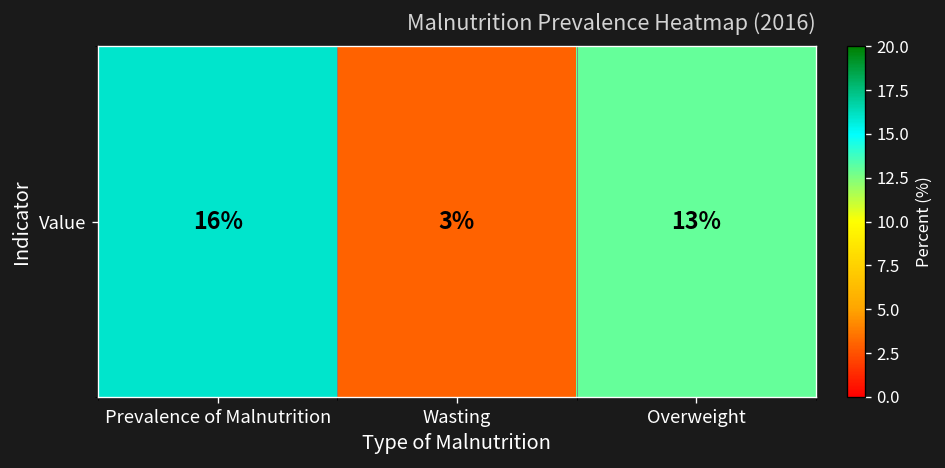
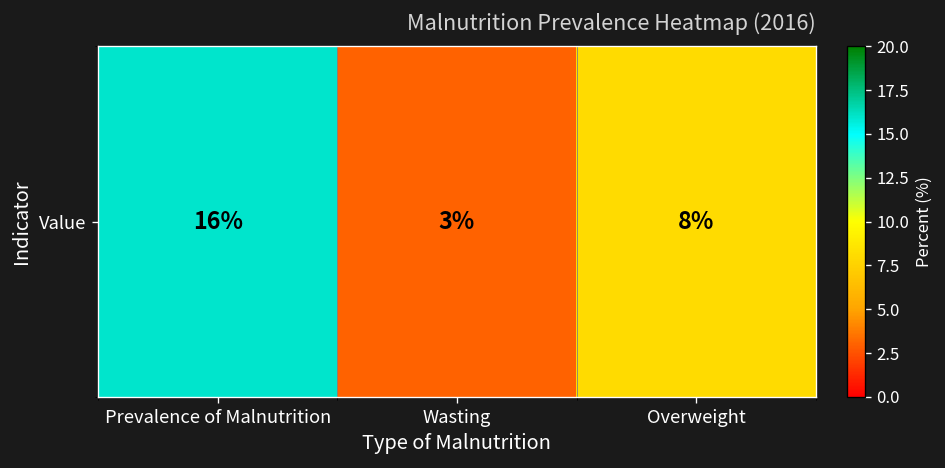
Value, Overweight: 13% -> 8%
